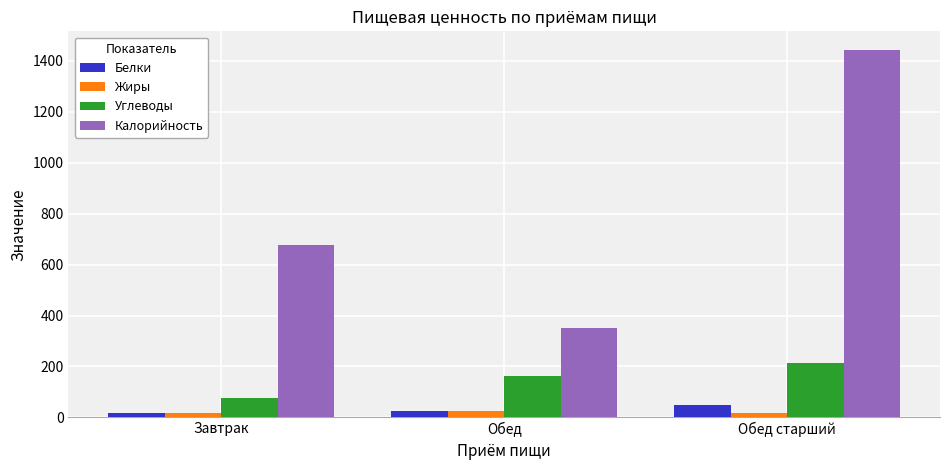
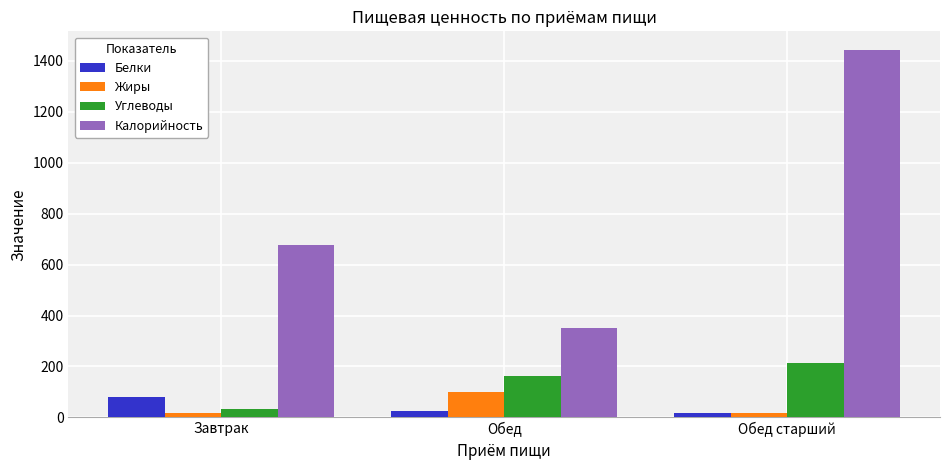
Белки, Завтрак: 20 -> 80
Углеводы, Завтрак: 80 -> 30
Жиры, Обед: 30 -> 100
Белки, Обед старший: 50 -> 20
